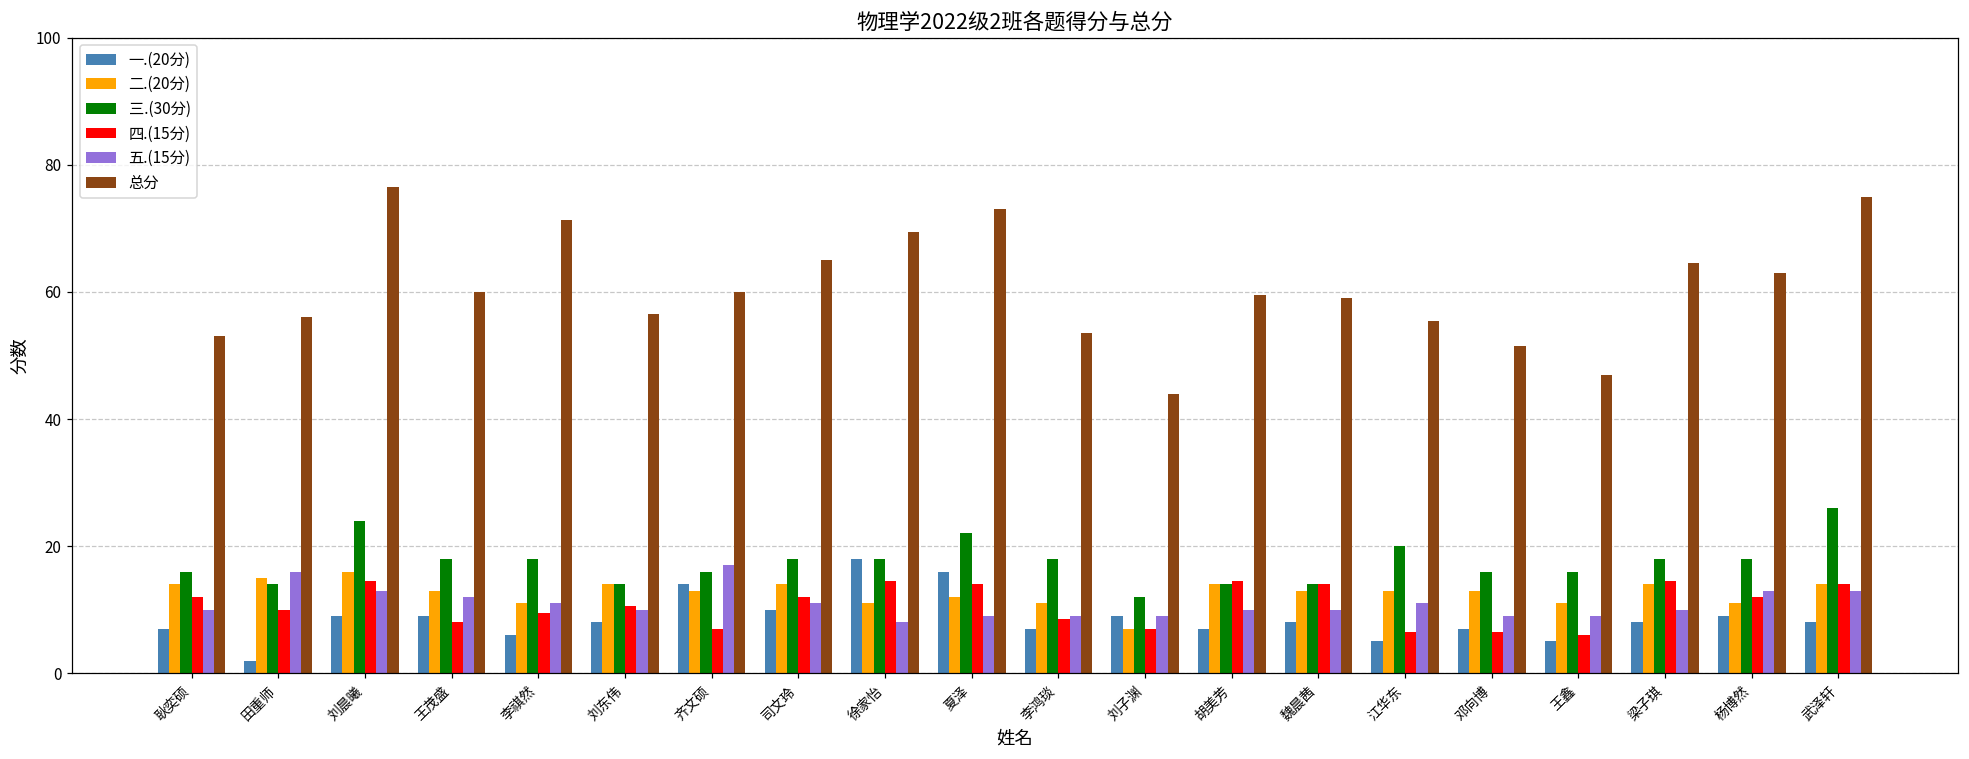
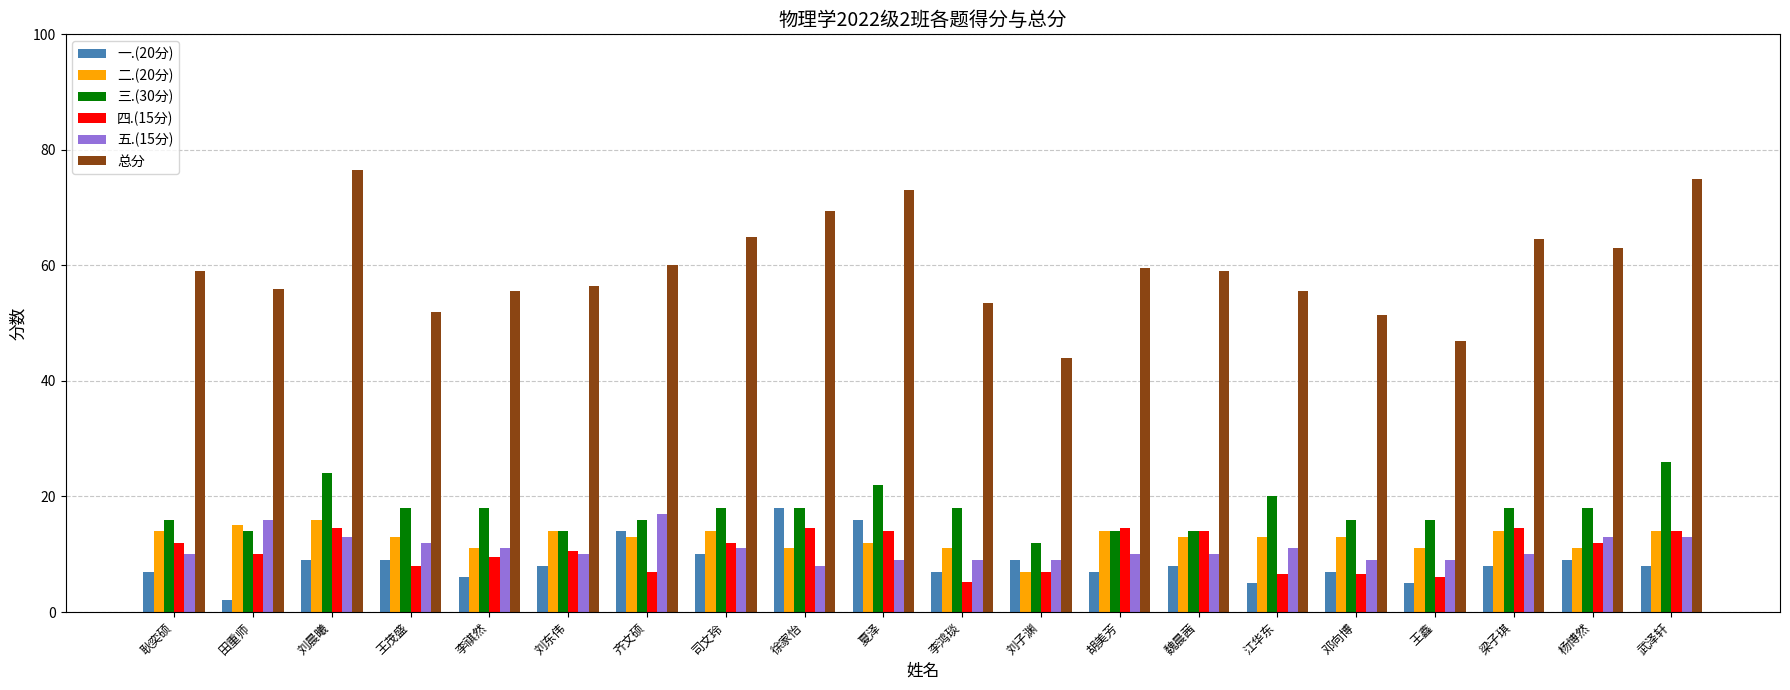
总分, 耿奕硕: 53 -> 59
总分, 王茂盛: 60 -> 52
总分, 李祺然: 71 -> 56
四.(15分), 李鸿琰: 9 -> 5
